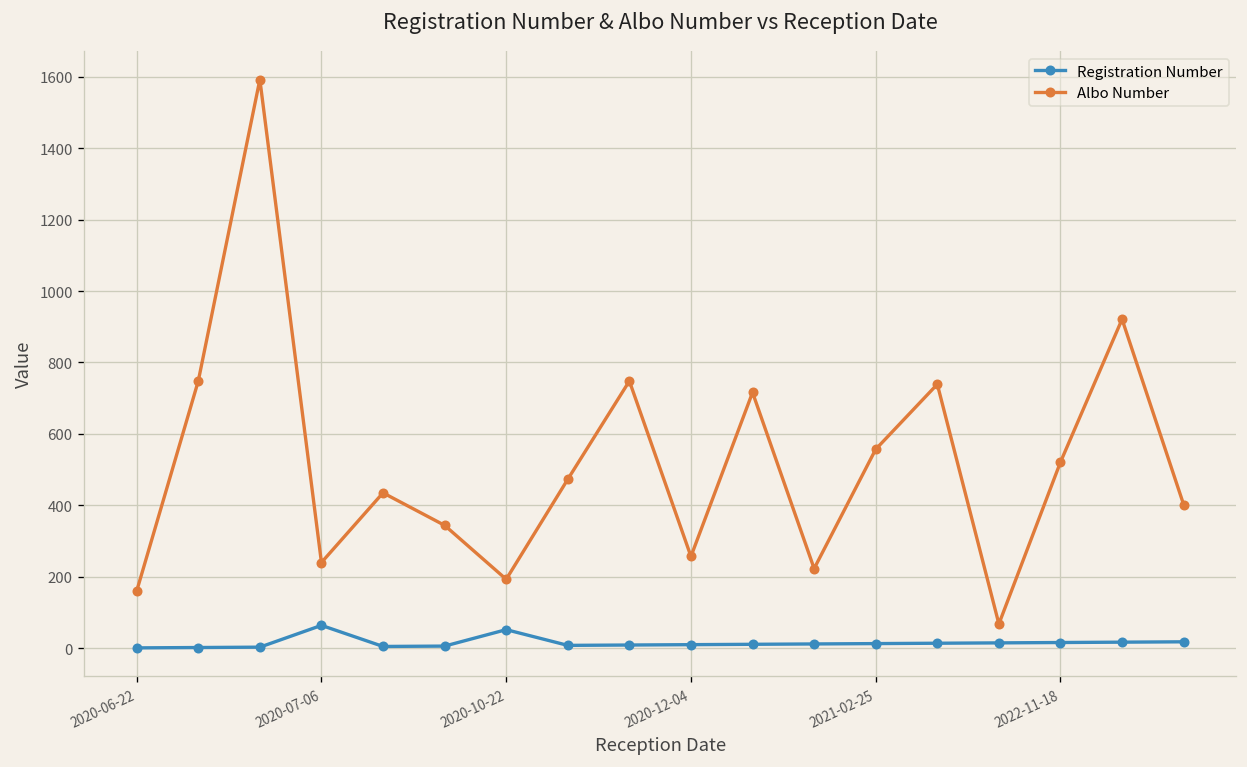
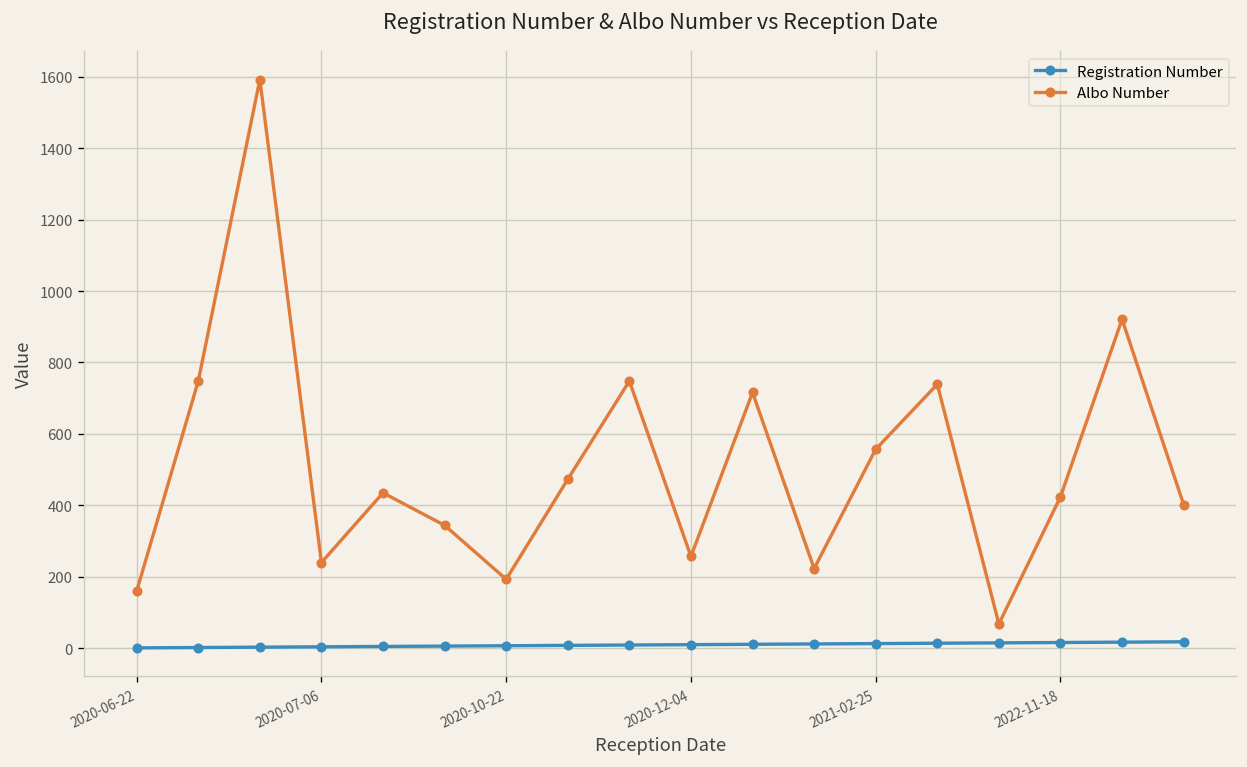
Registration Number, 2020-07-06: 60 -> 0
Registration Number, 2020-10-22: 50 -> 10
Albo Number, 2022-11-18: 520 -> 420
